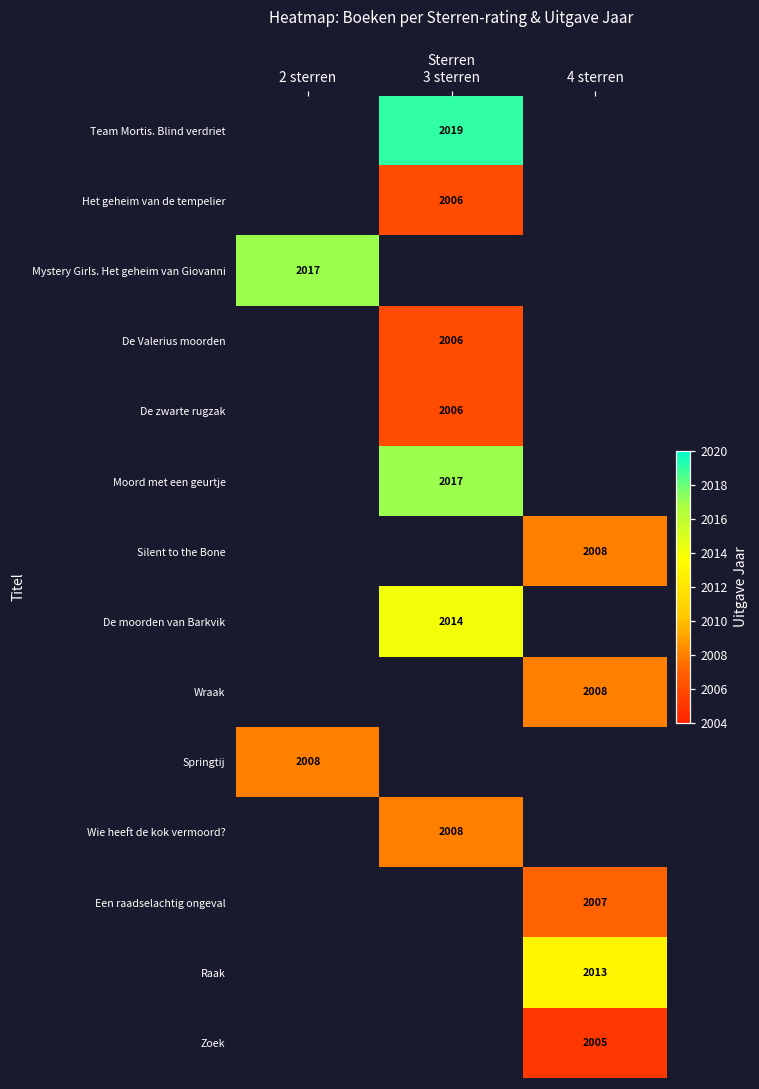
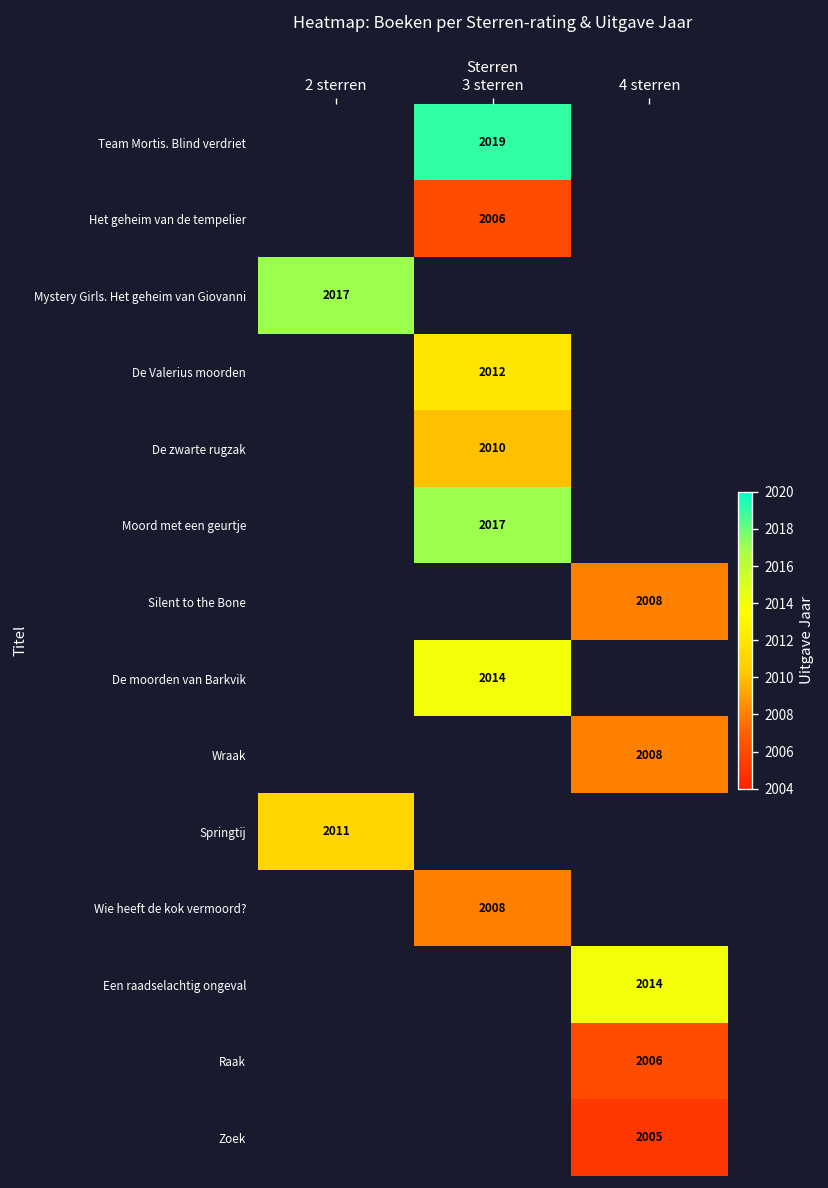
De Valerius moorden, 3 sterren: 2006 -> 2012
De zwarte rugzak, 3 sterren: 2006 -> 2010
Springtij, 2 sterren: 2008 -> 2011
Een raadselachtig ongeval, 4 sterren: 2007 -> 2014
Raak, 4 sterren: 2013 -> 2006
